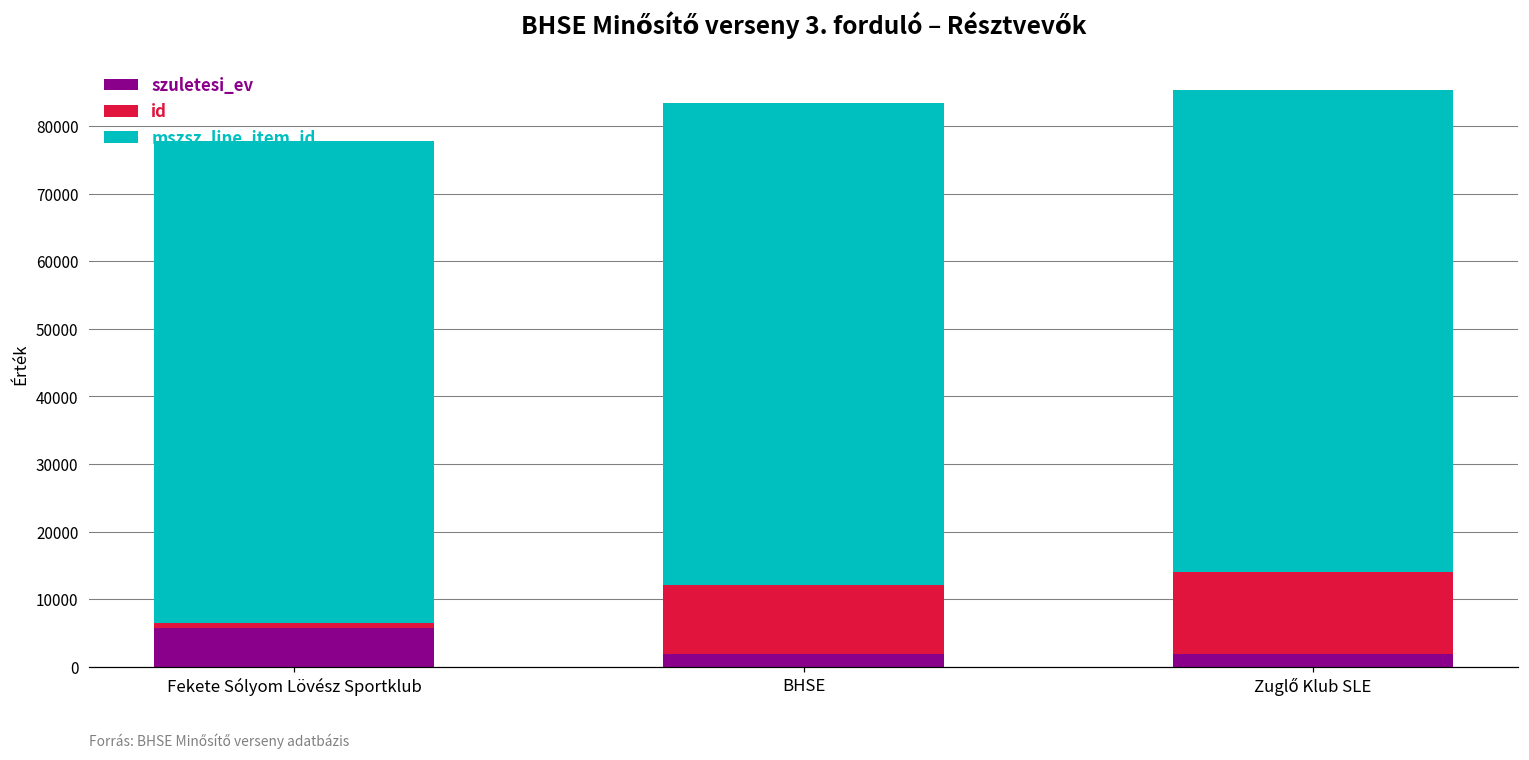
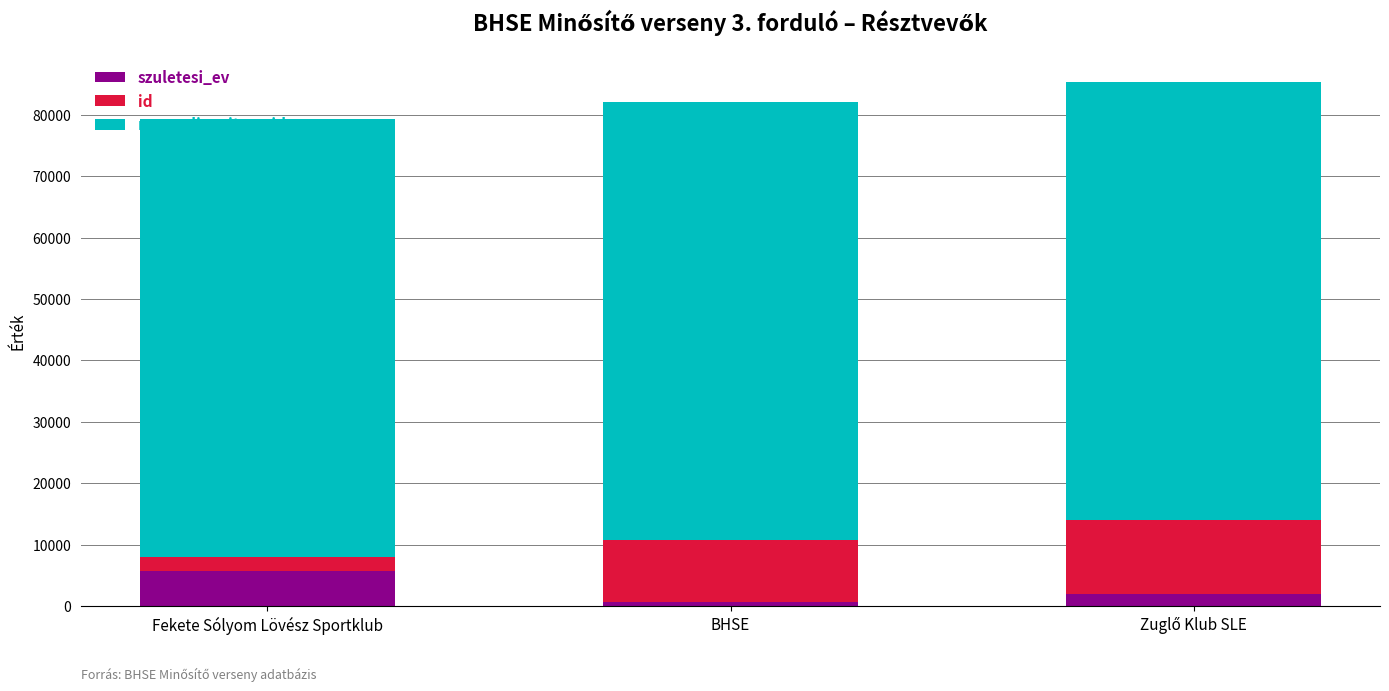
id, Fekete Sólyom Lövész Sportklub: 1000 -> 2000
szuletesi_ev, BHSE: 2000 -> 1000
